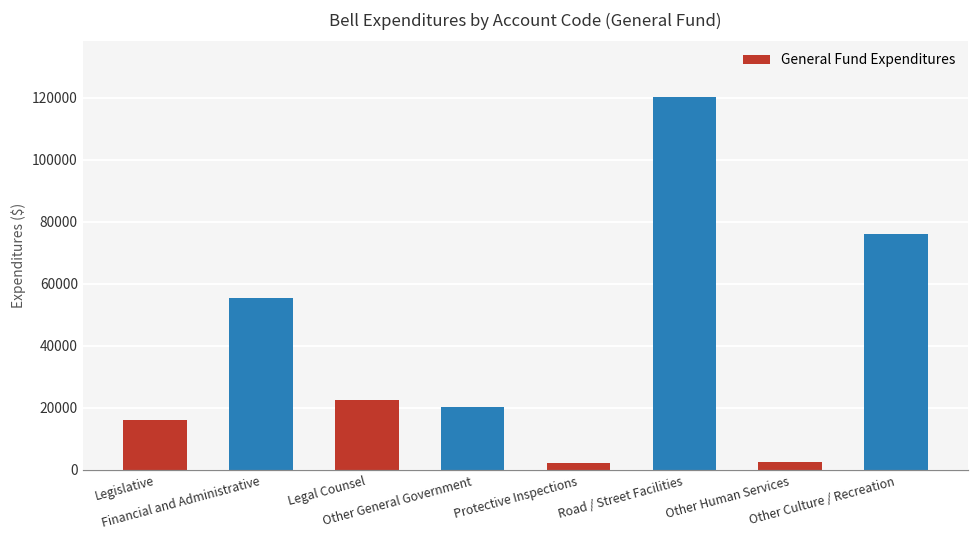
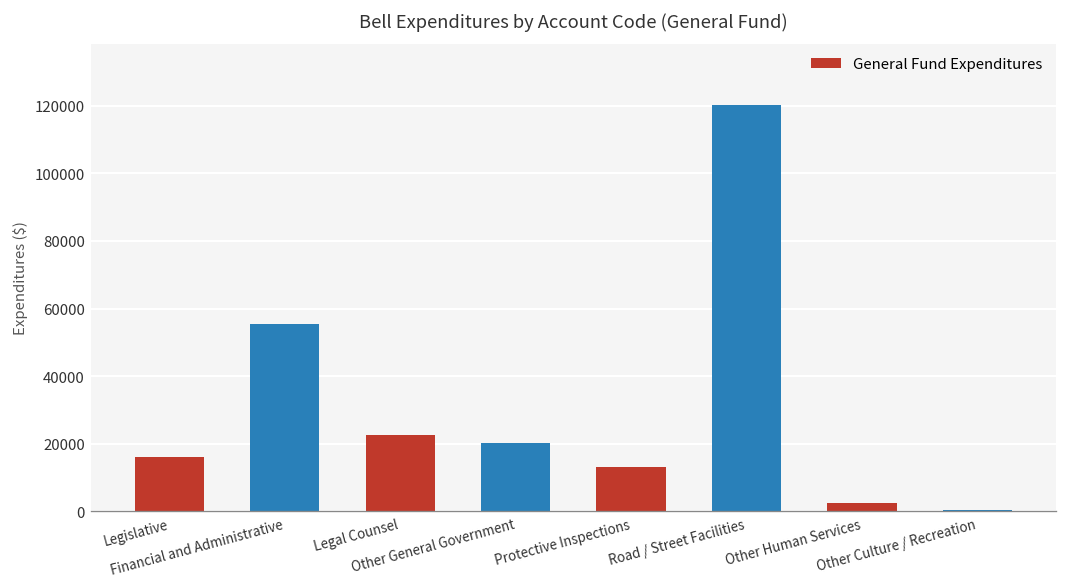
Protective Inspections: 2000 -> 13000
Other Culture / Recreation: 76000 -> 0
